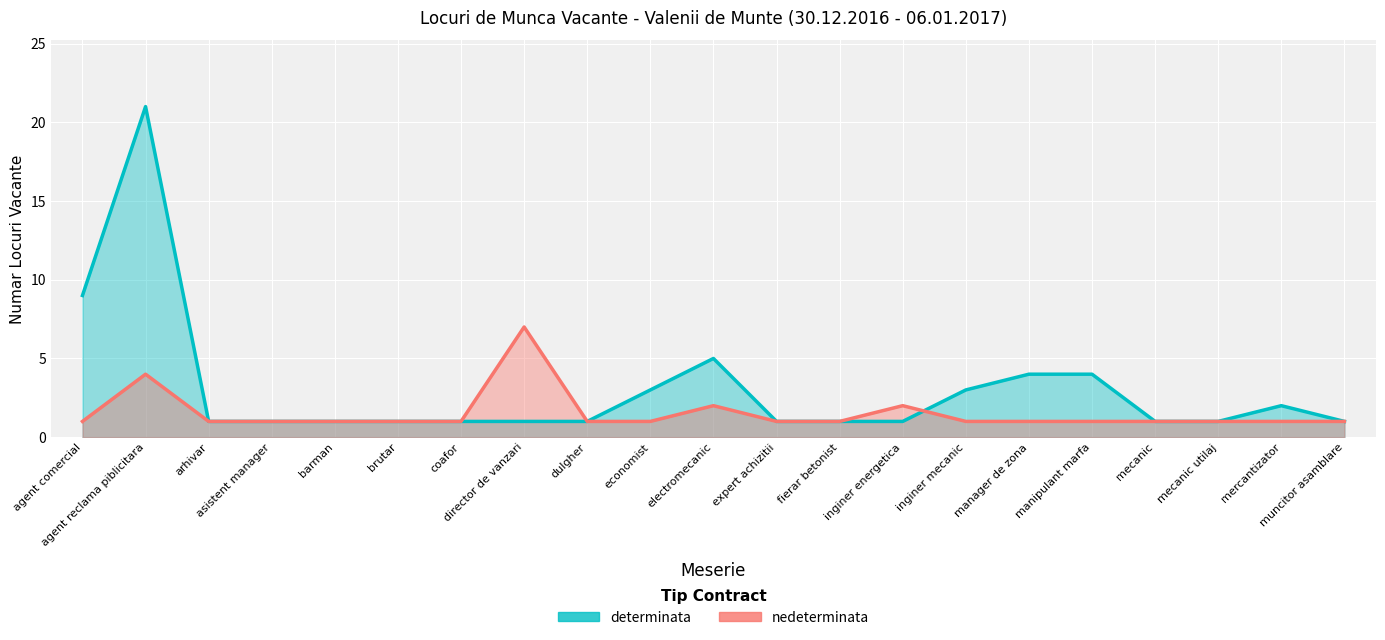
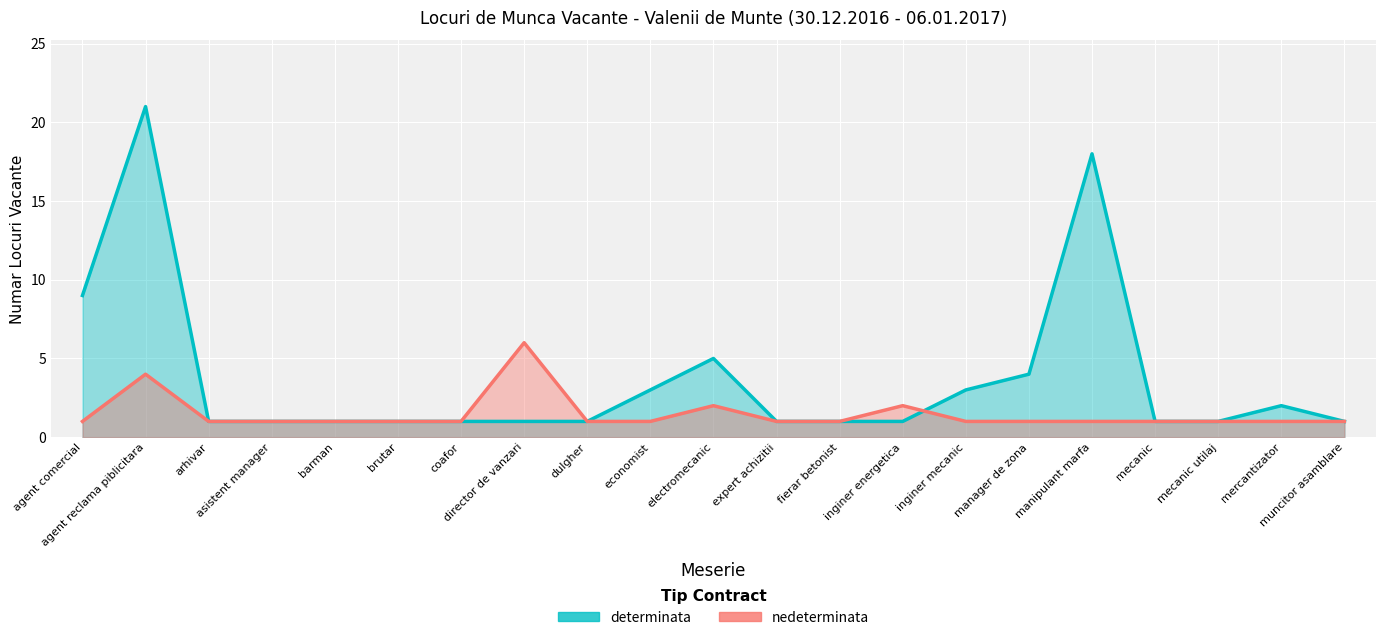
nedeterminata, director de vanzari: 7 -> 6
determinata, manipulant marfa: 4 -> 18
